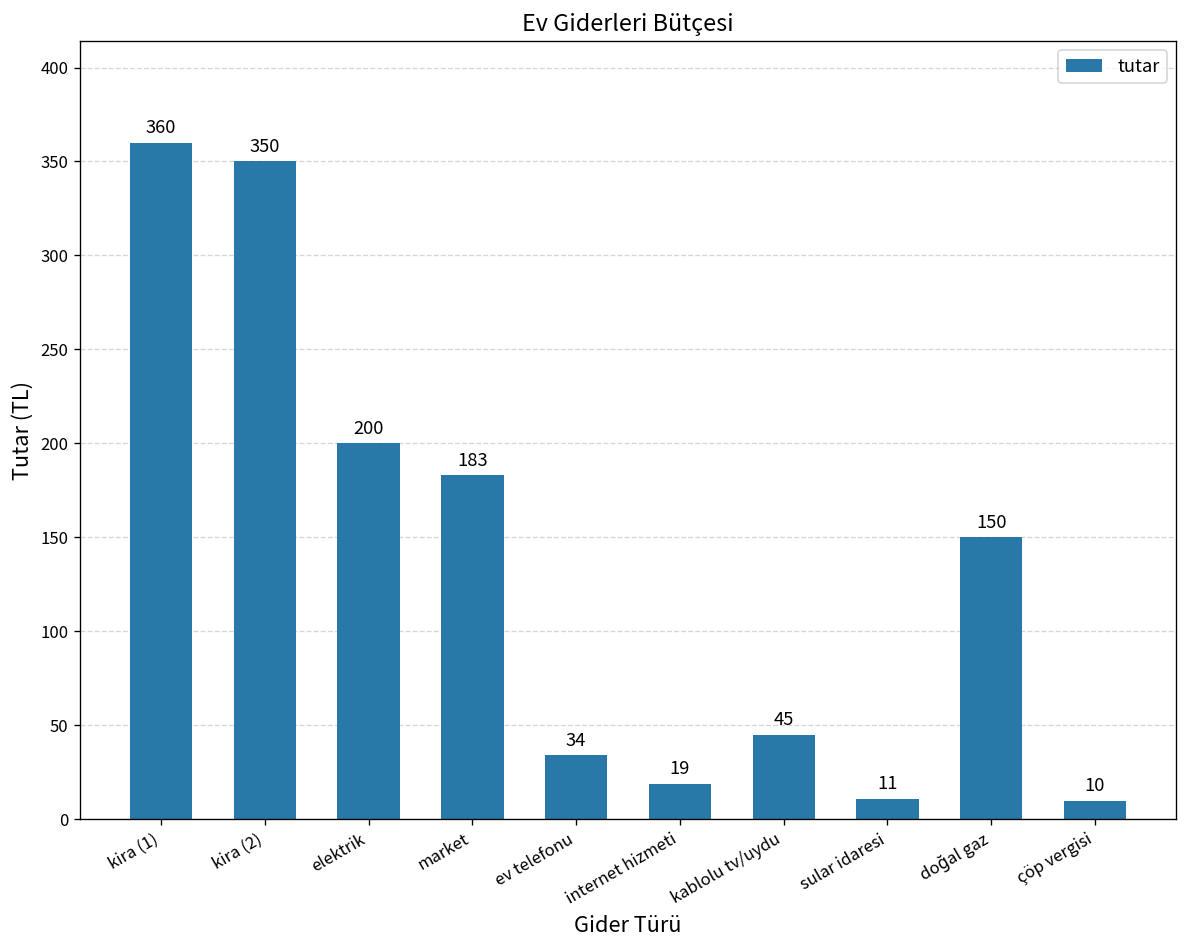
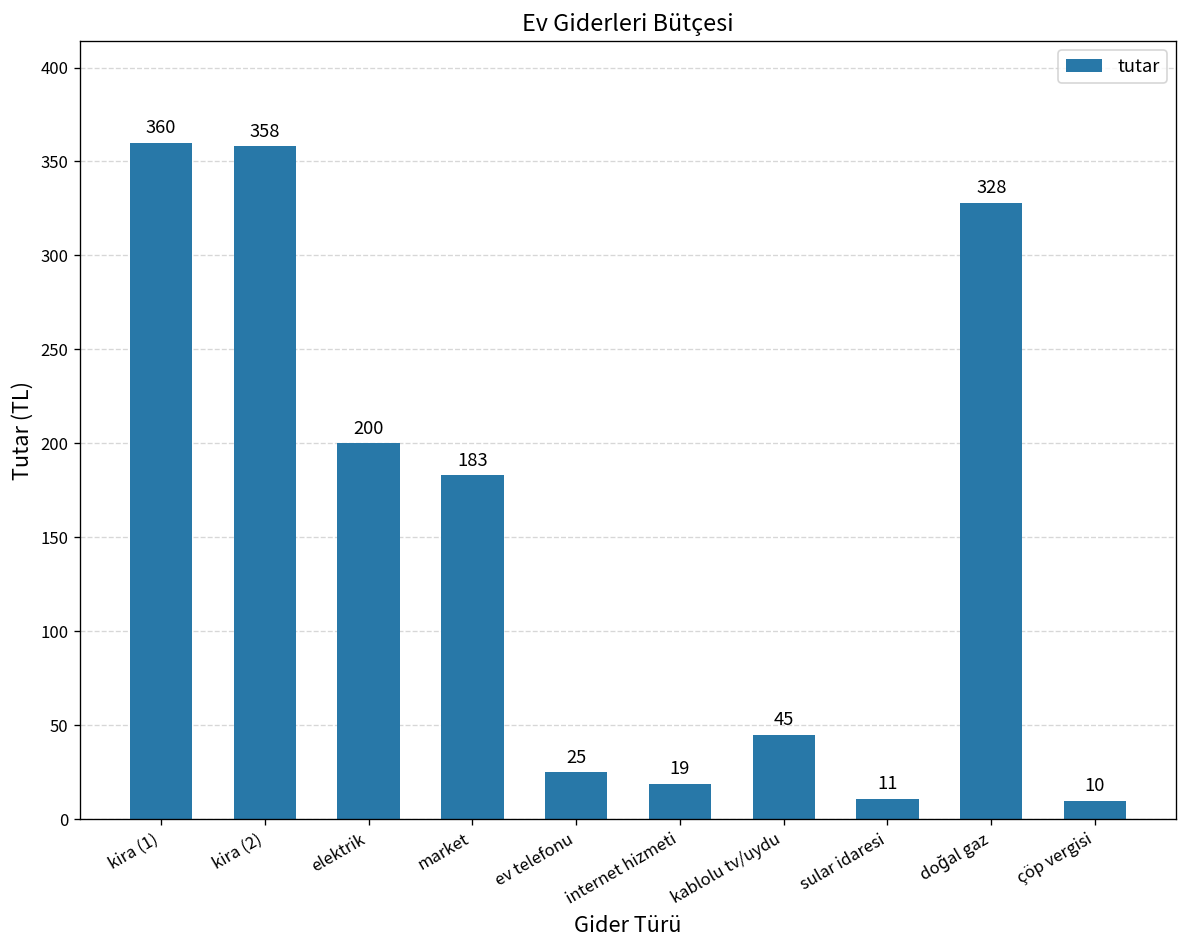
kira (2): 350 -> 358
ev telefonu: 34 -> 25
doğal gaz: 150 -> 328
